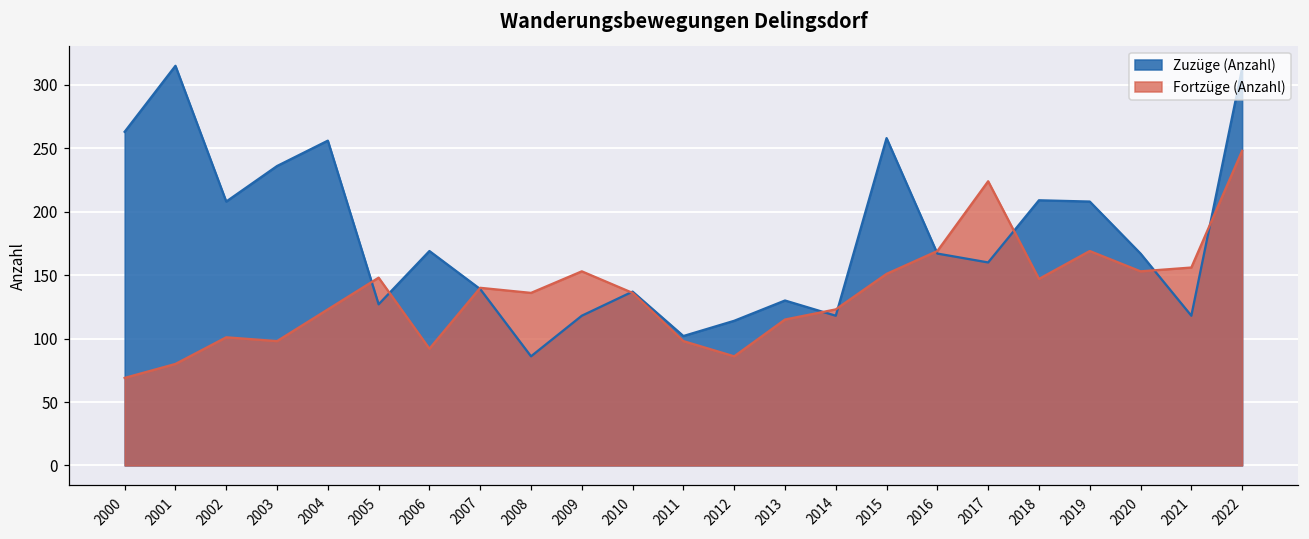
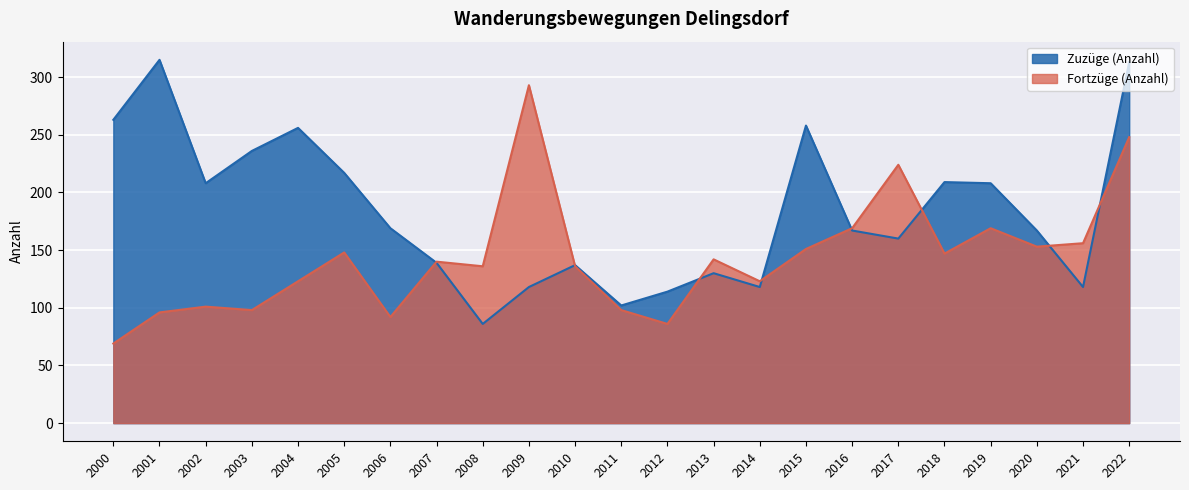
Fortzüge (Anzahl), 2001: 80 -> 96
Zuzüge (Anzahl), 2005: 127 -> 217
Fortzüge (Anzahl), 2009: 153 -> 293
Fortzüge (Anzahl), 2013: 115 -> 142
